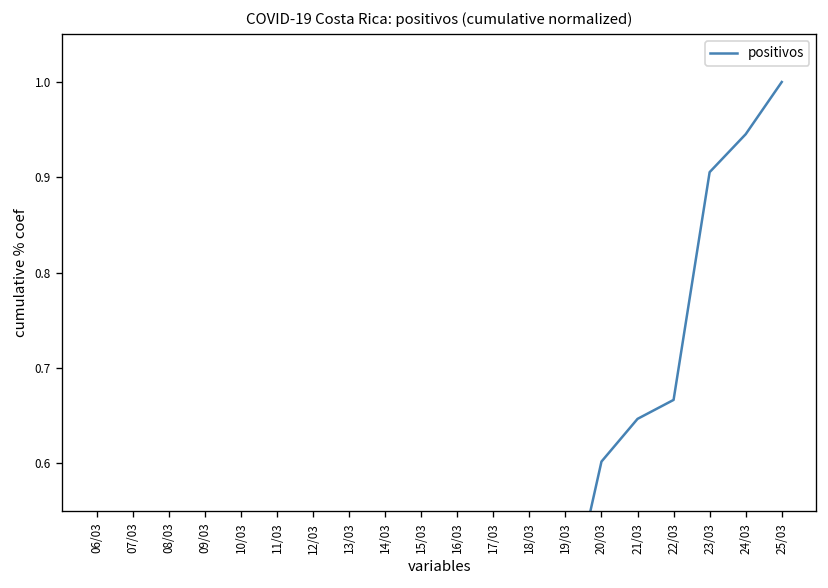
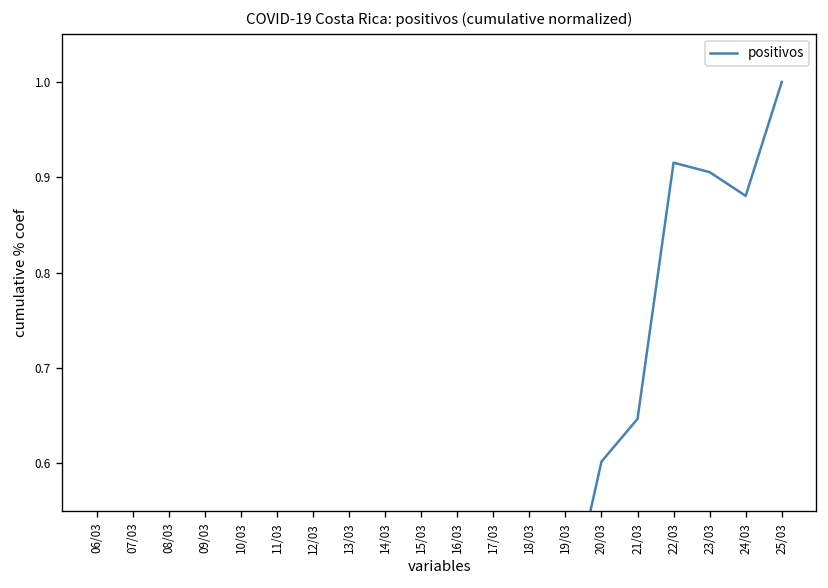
22/03: 0.67 -> 0.92
24/03: 0.95 -> 0.88
